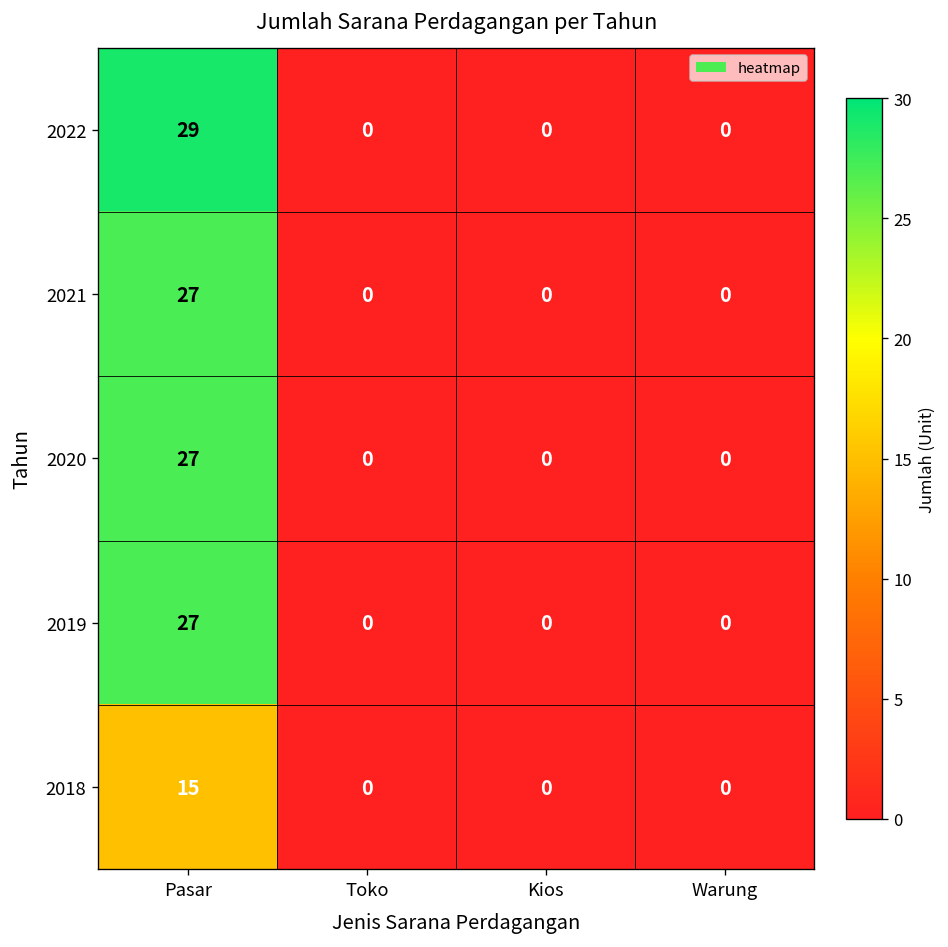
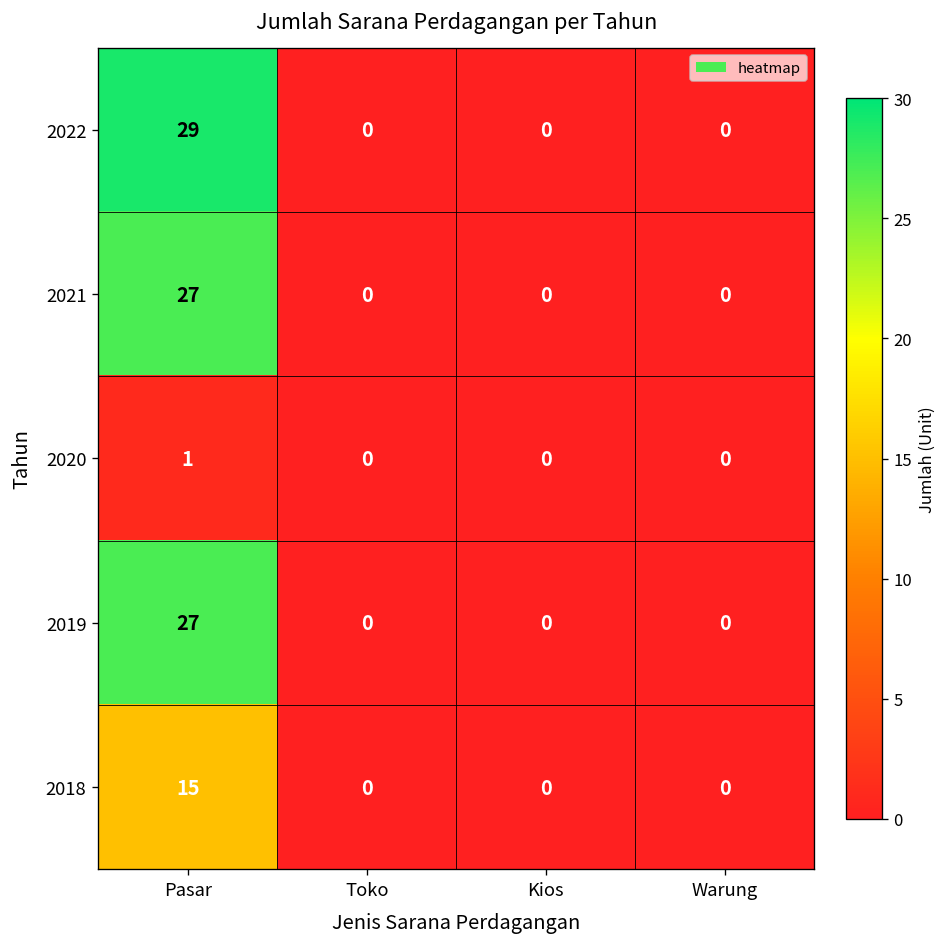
2020, Pasar: 27 -> 1
